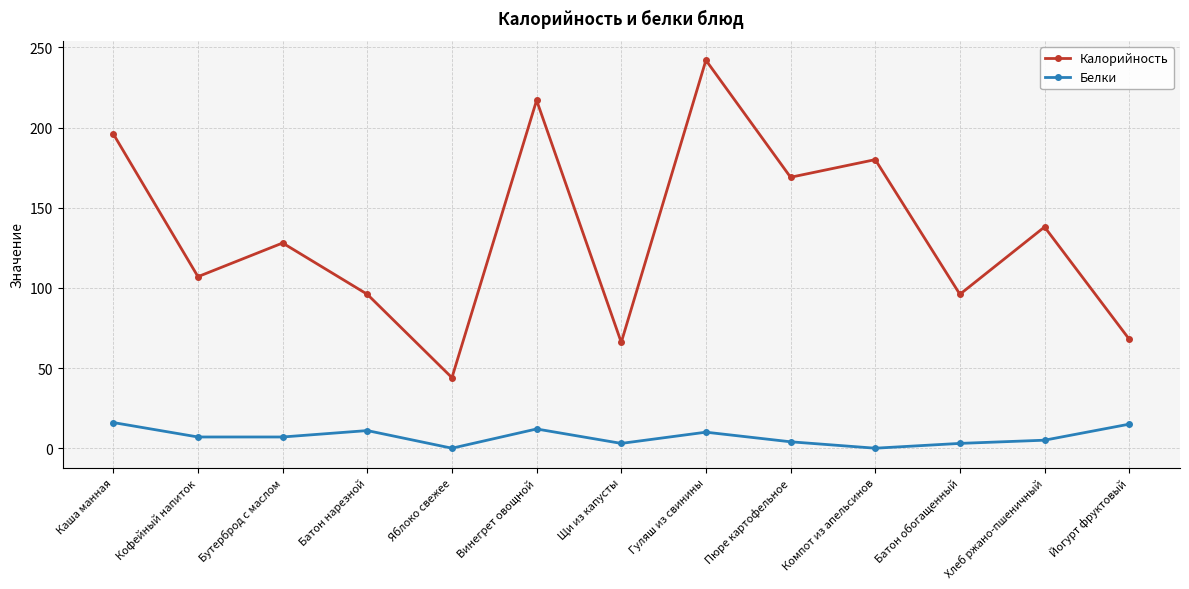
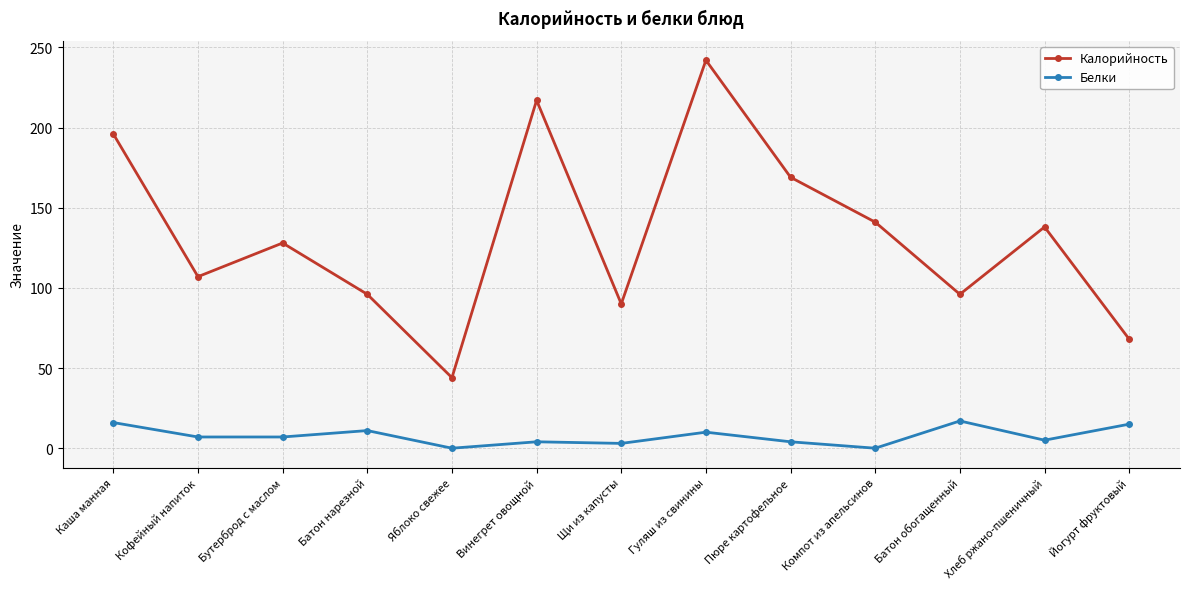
Белки, Винегрет овощной: 12 -> 4
Калорийность, Щи из капусты: 66 -> 90
Калорийность, Компот из апельсинов: 180 -> 141
Белки, Батон обогащенный: 3 -> 17
